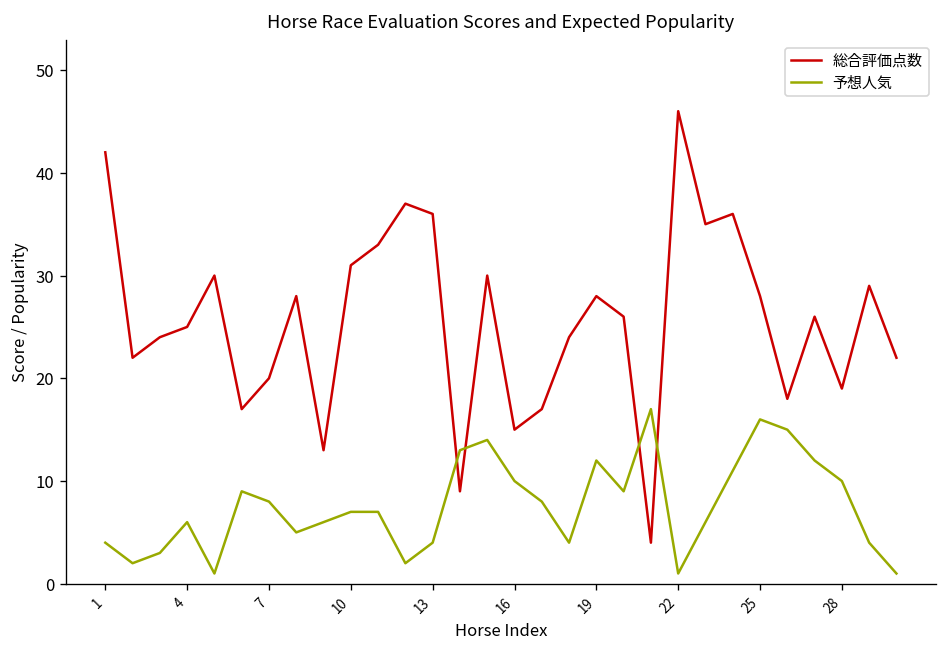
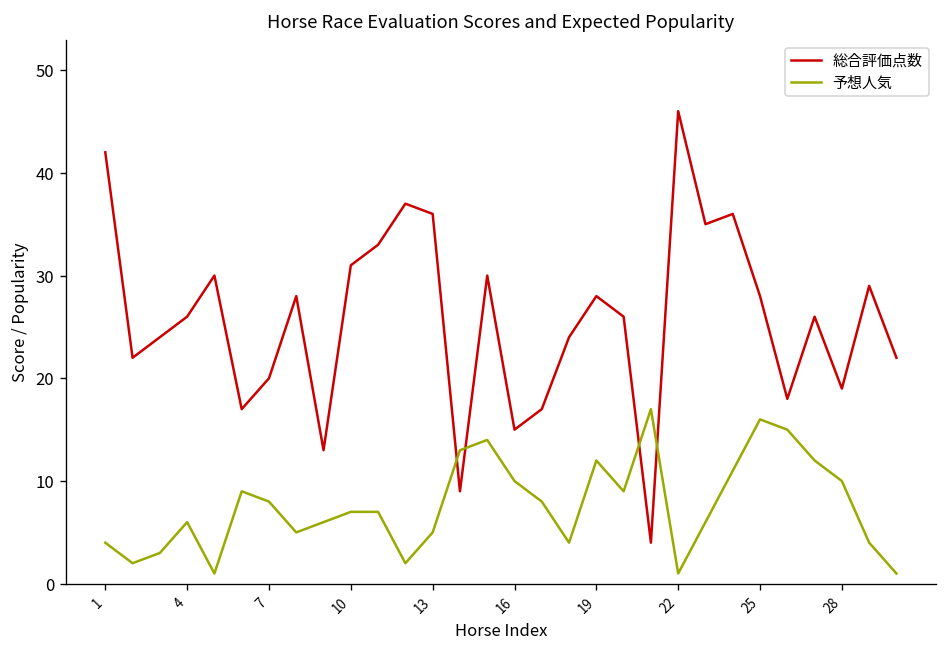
総合評価点数, 4: 25 -> 26
予想人気, 13: 4 -> 5
